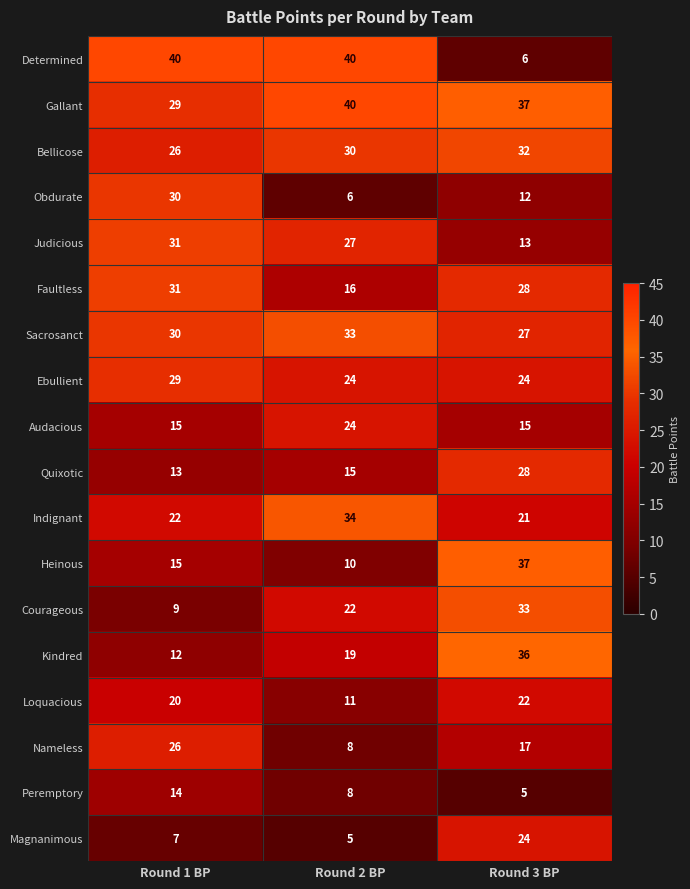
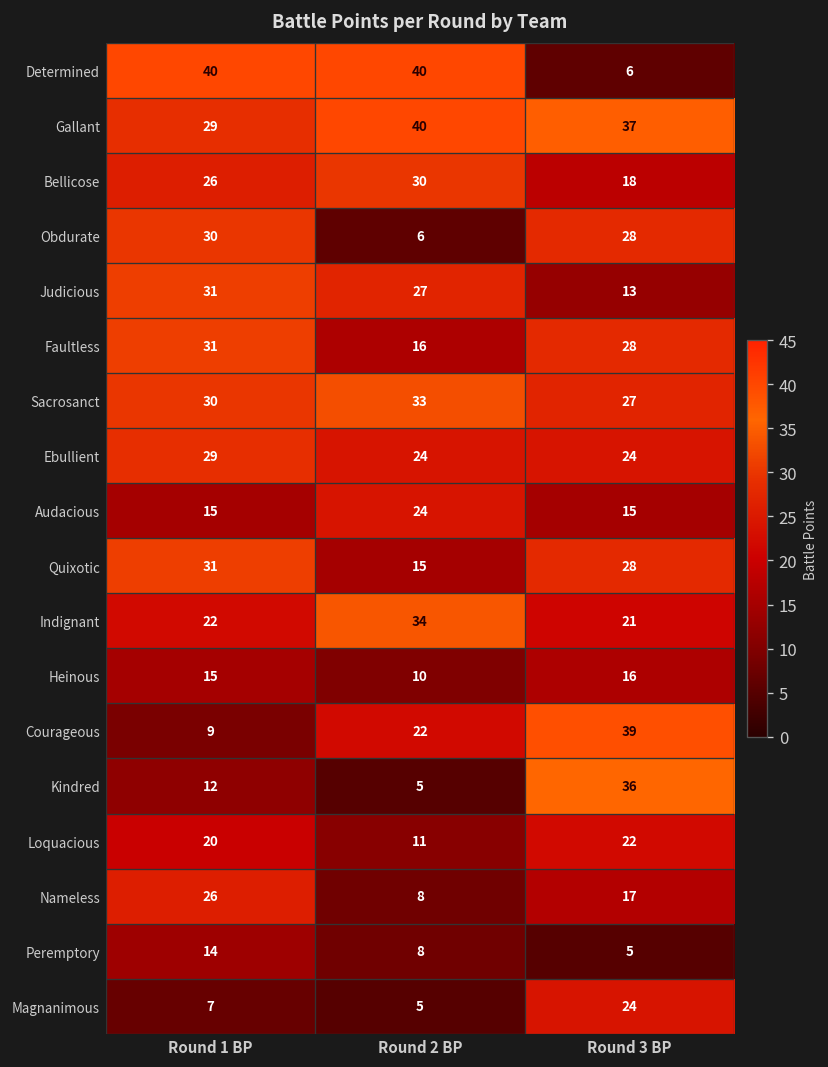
Bellicose, Round 3 BP: 32 -> 18
Obdurate, Round 3 BP: 12 -> 28
Quixotic, Round 1 BP: 13 -> 31
Heinous, Round 3 BP: 37 -> 16
Courageous, Round 3 BP: 33 -> 39
Kindred, Round 2 BP: 19 -> 5
